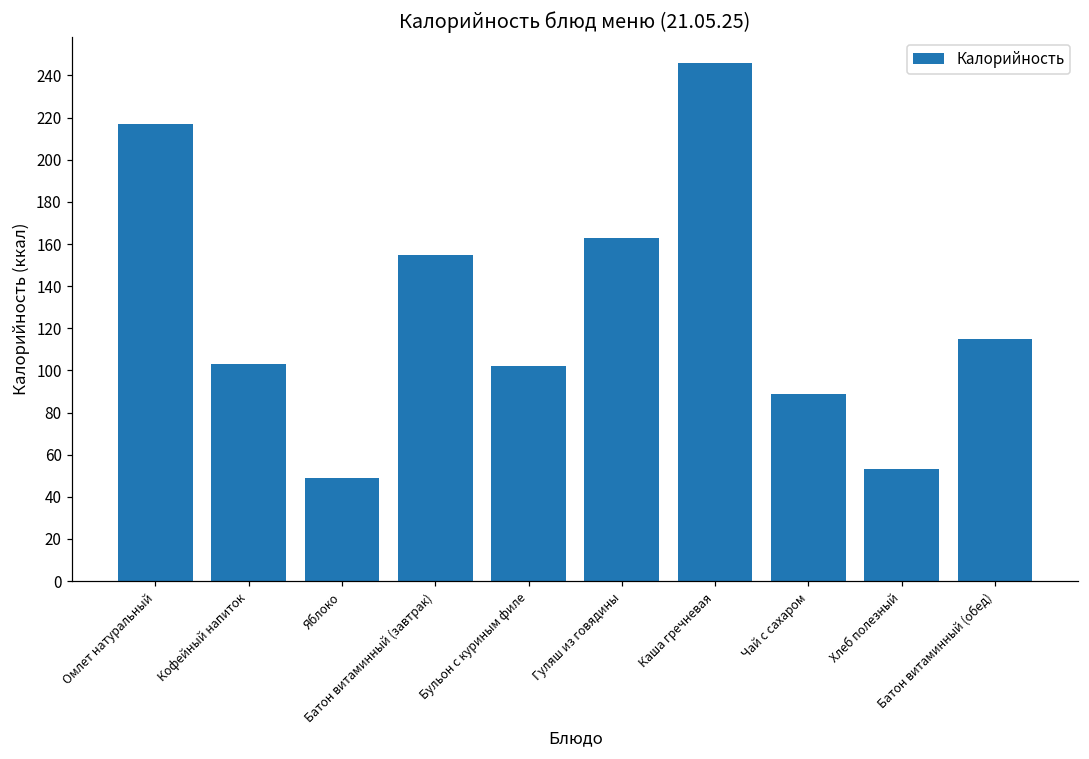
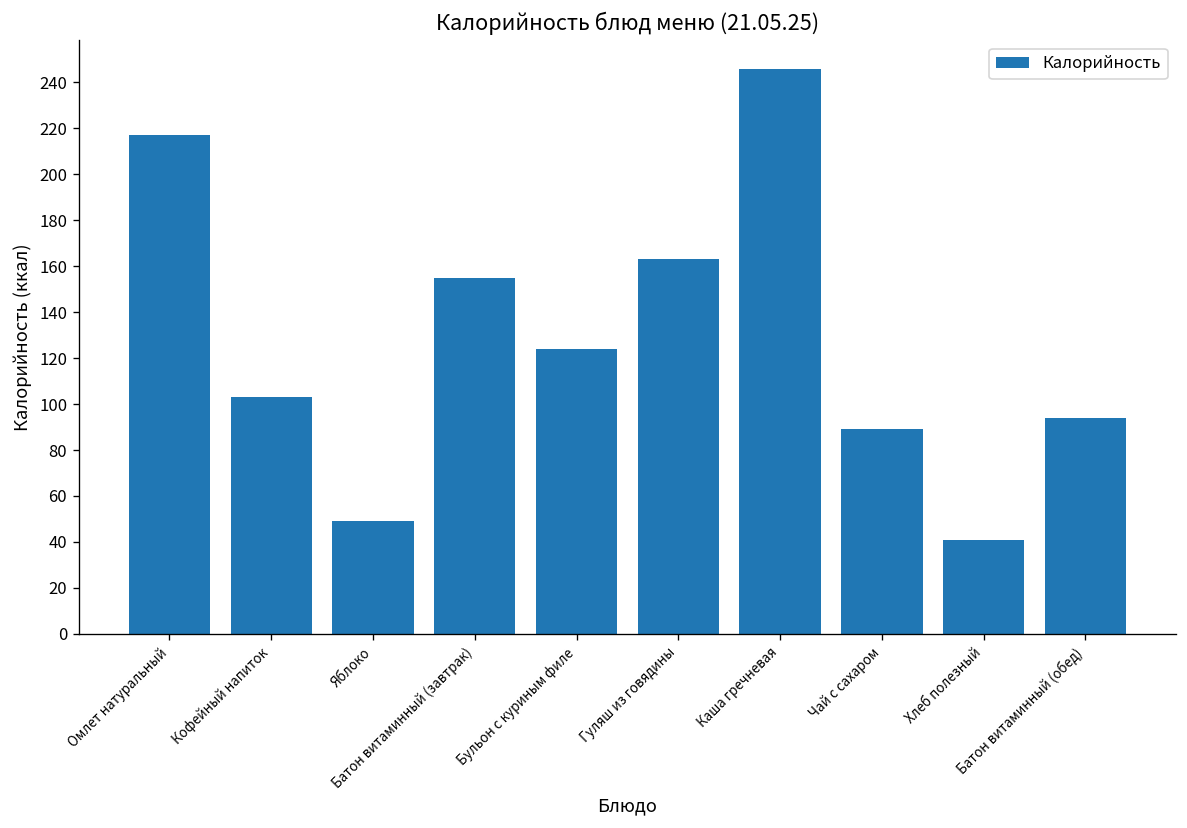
Бульон с куриным филе: 102 -> 124
Хлеб полезный: 53 -> 41
Батон витаминный (обед): 115 -> 94
